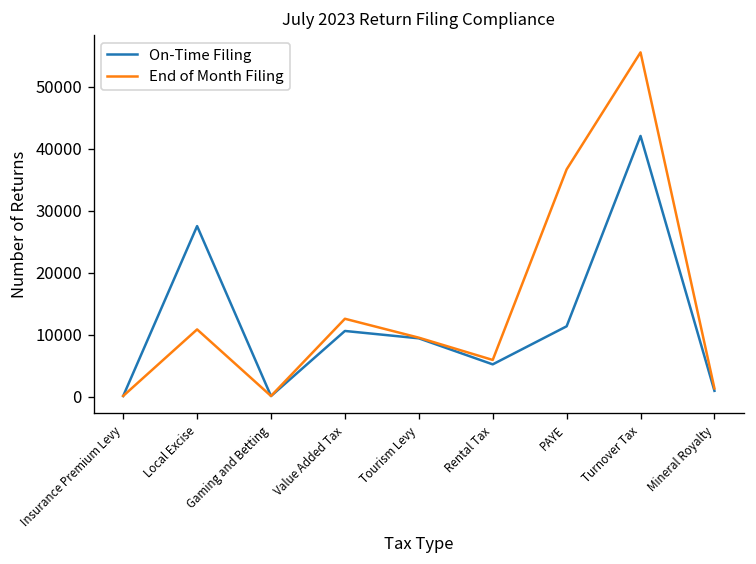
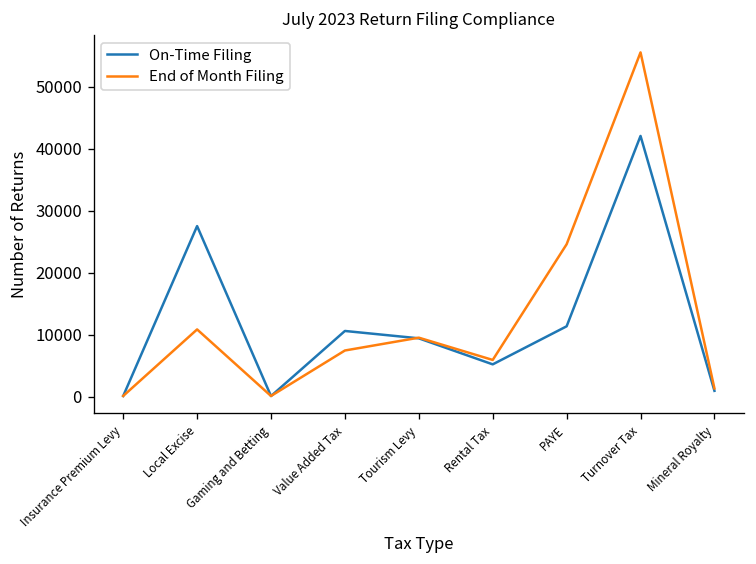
End of Month Filing, Value Added Tax: 13000 -> 7000
End of Month Filing, PAYE: 37000 -> 25000
